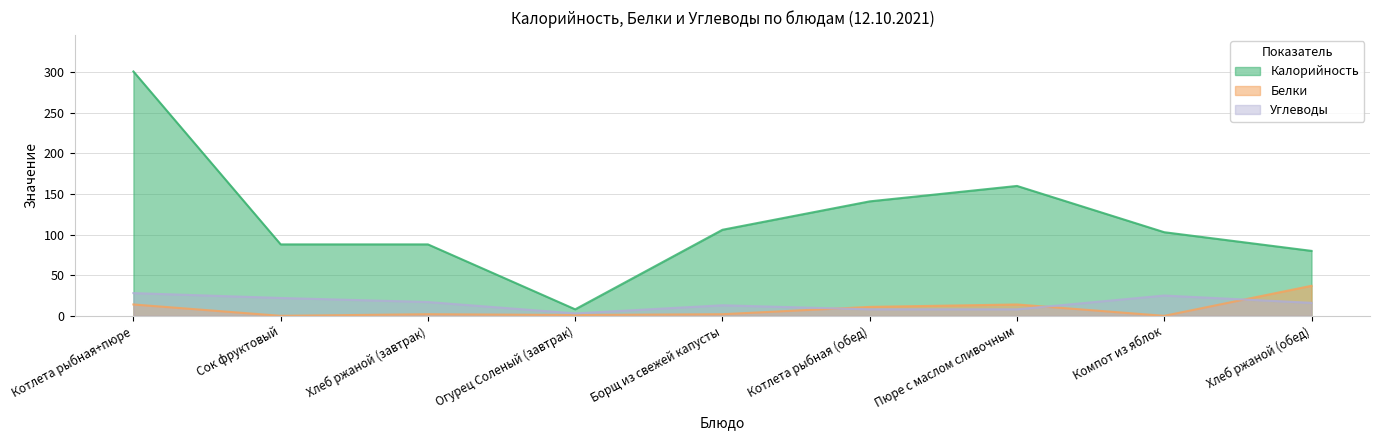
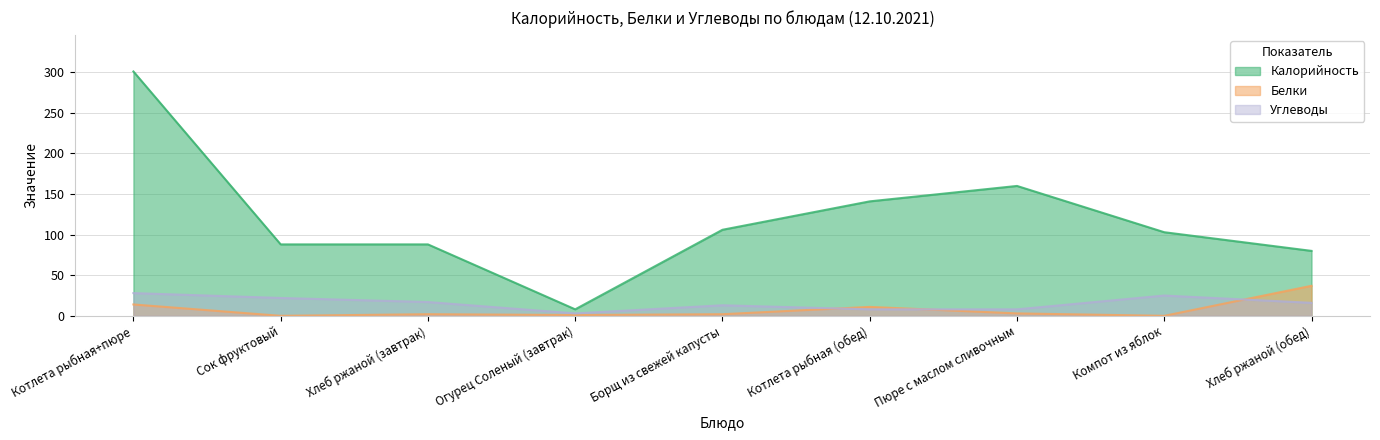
Белки, Пюре с маслом сливочным: 10 -> 0
